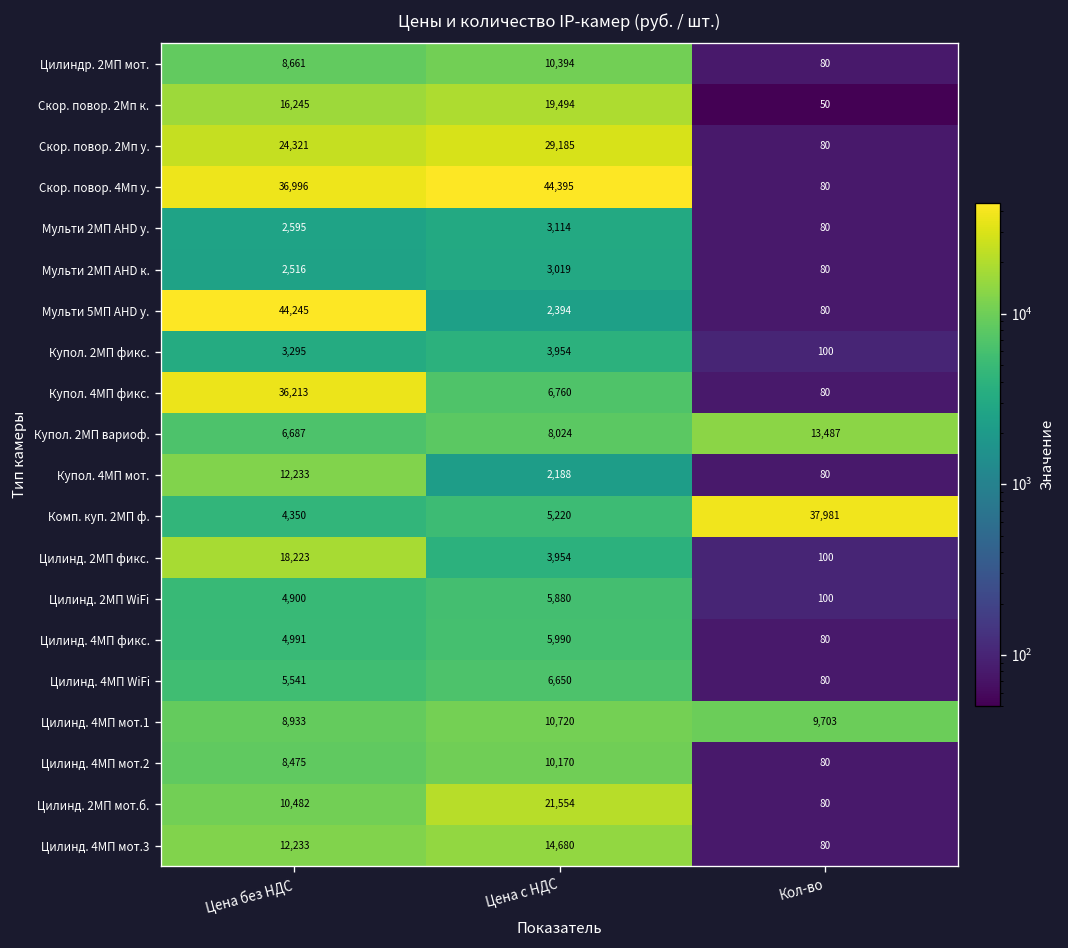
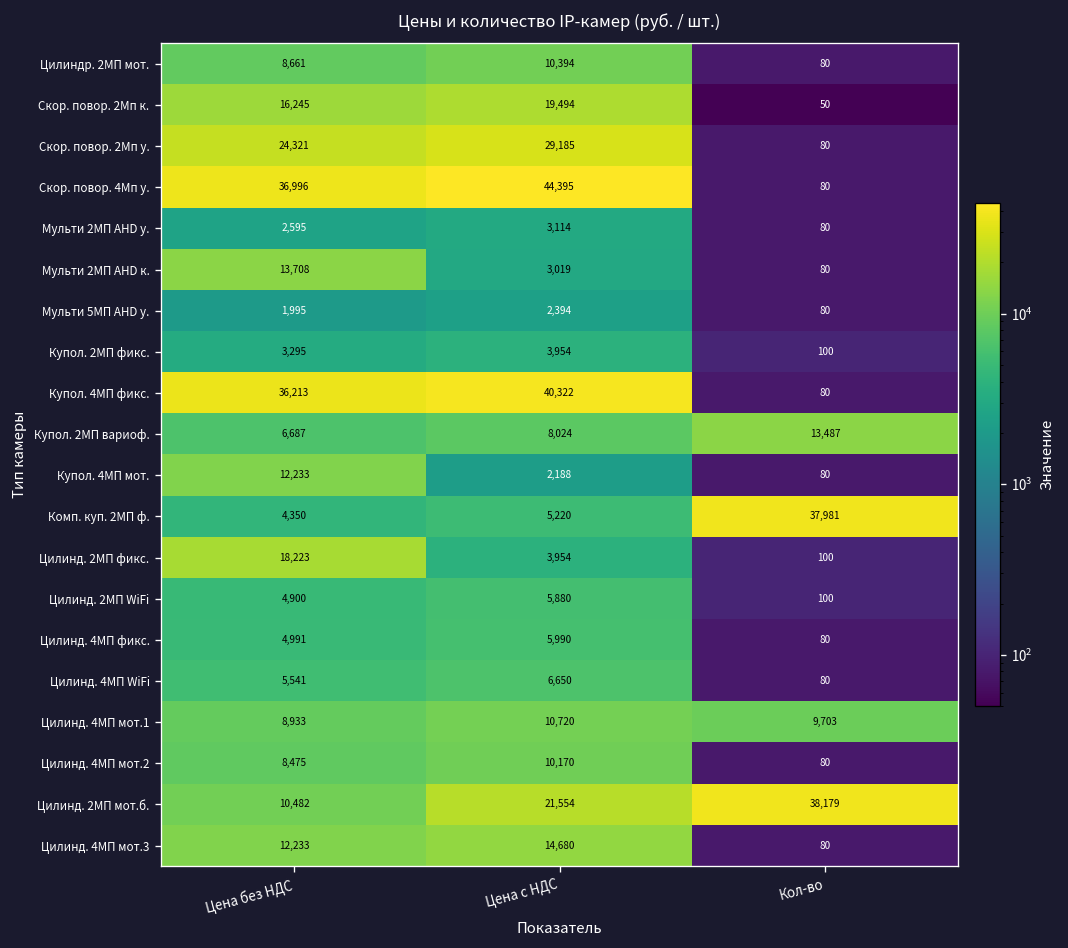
Мульти 2МП AHD к., Цена без НДС: 2,516 -> 13,708
Мульти 5МП AHD у., Цена без НДС: 44,245 -> 1,995
Купол. 4МП фикс., Цена с НДС: 6,760 -> 40,322
Цилинд. 2МП мот.б., Кол-во: 80 -> 38,179
